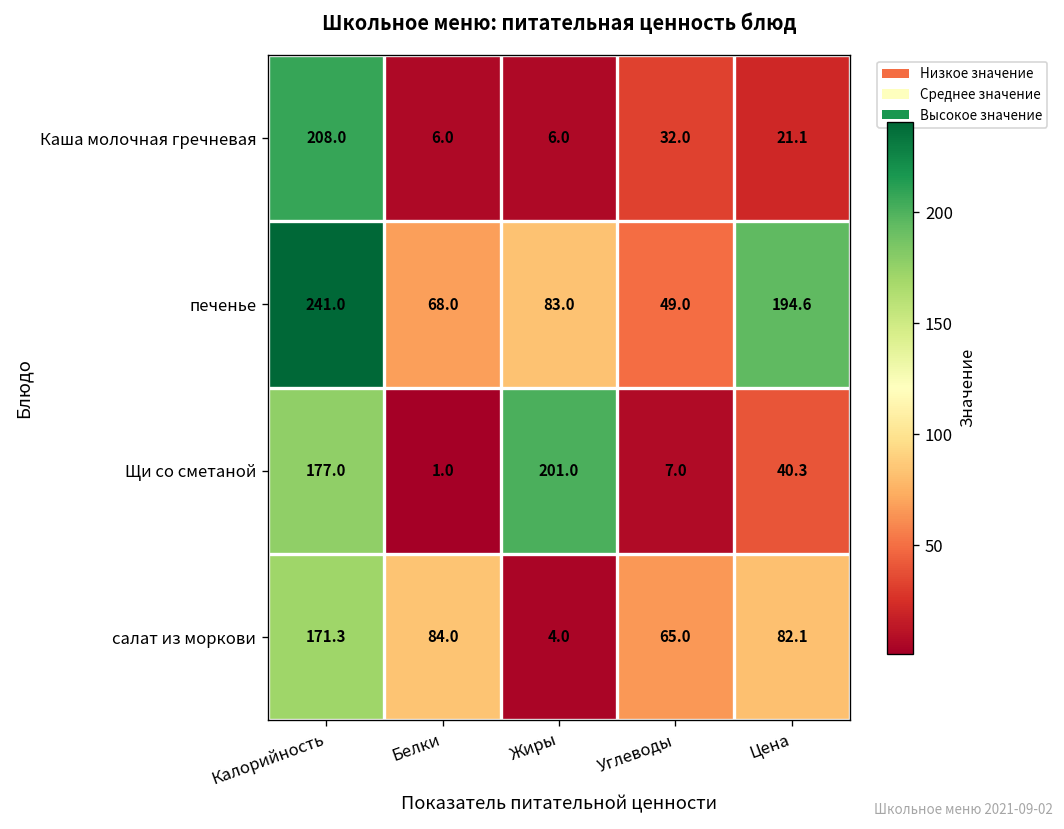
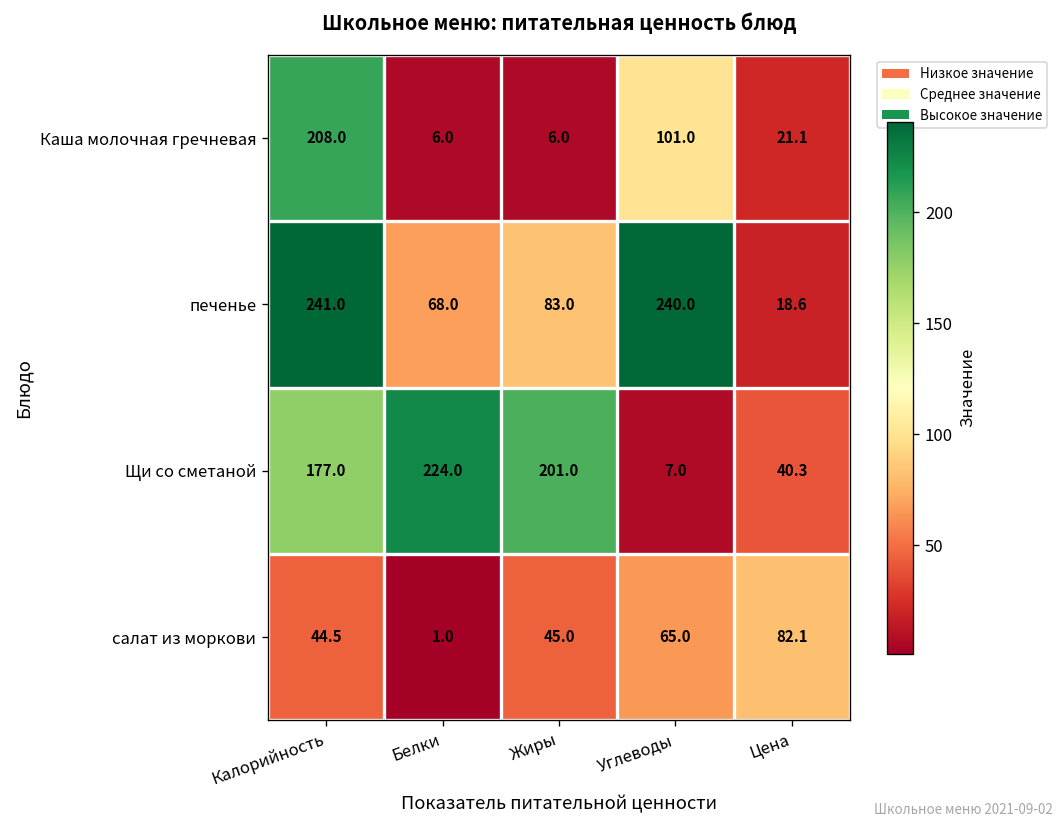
Каша молочная гречневая, Углеводы: 32.0 -> 101.0
печенье, Углеводы: 49.0 -> 240.0
печенье, Цена: 194.6 -> 18.6
Щи со сметаной, Белки: 1.0 -> 224.0
салат из моркови, Калорийность: 171.3 -> 44.5
салат из моркови, Белки: 84.0 -> 1.0
салат из моркови, Жиры: 4.0 -> 45.0
